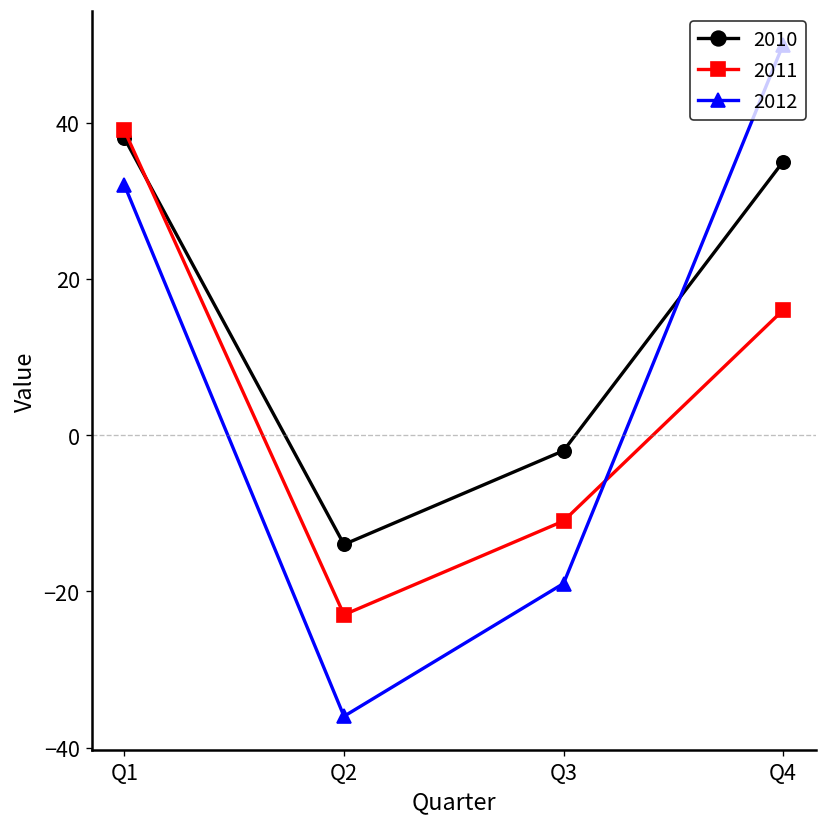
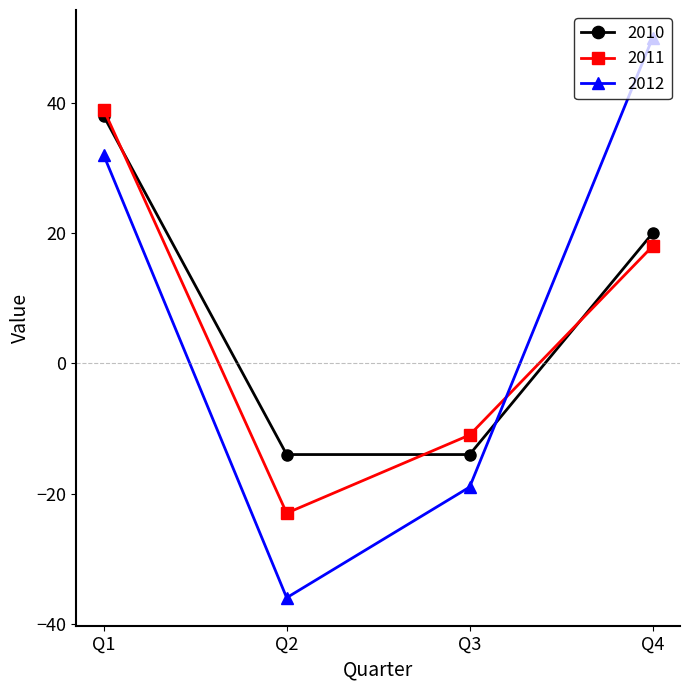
2010, Q3: -2 -> -14
2010, Q4: 35 -> 20
2011, Q4: 16 -> 18
